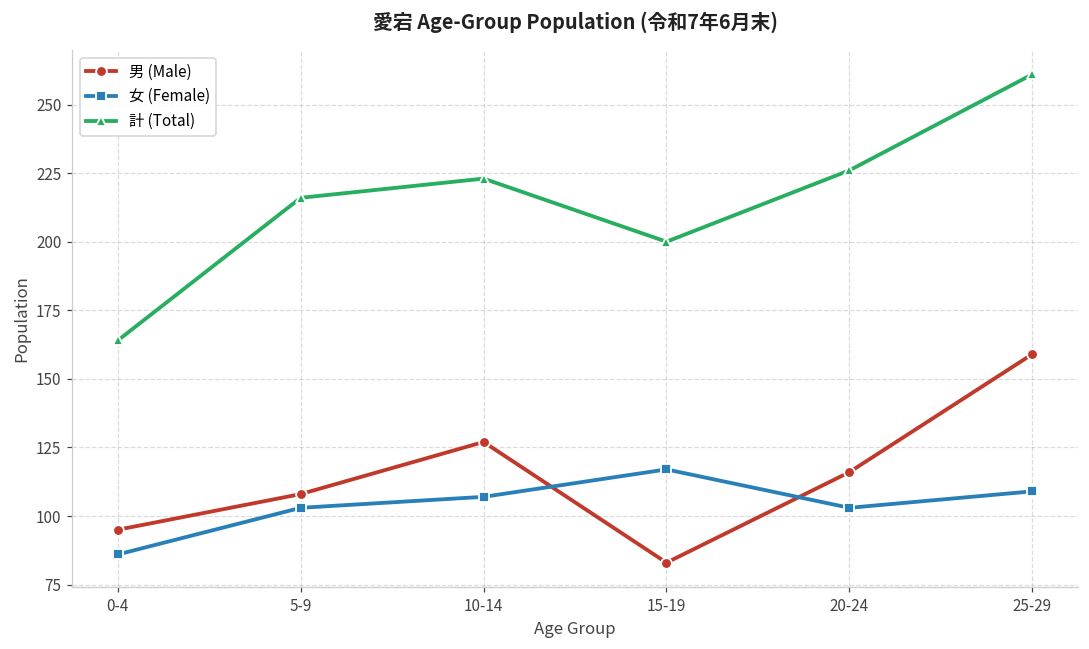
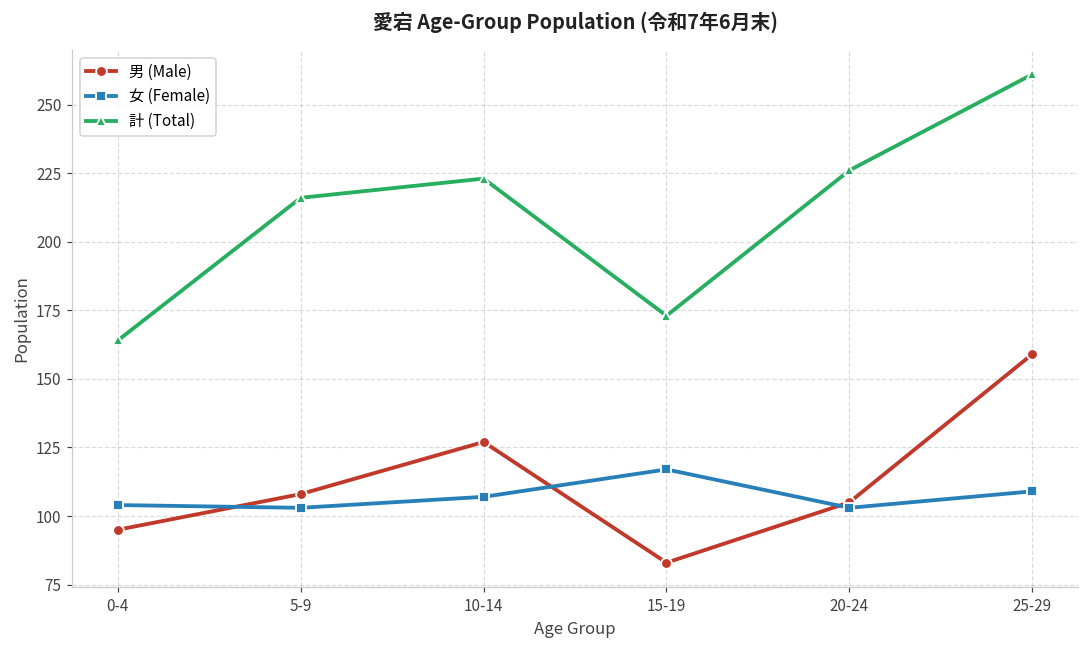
女 (Female), 0-4: 86 -> 104
計 (Total), 15-19: 200 -> 173
男 (Male), 20-24: 116 -> 105
